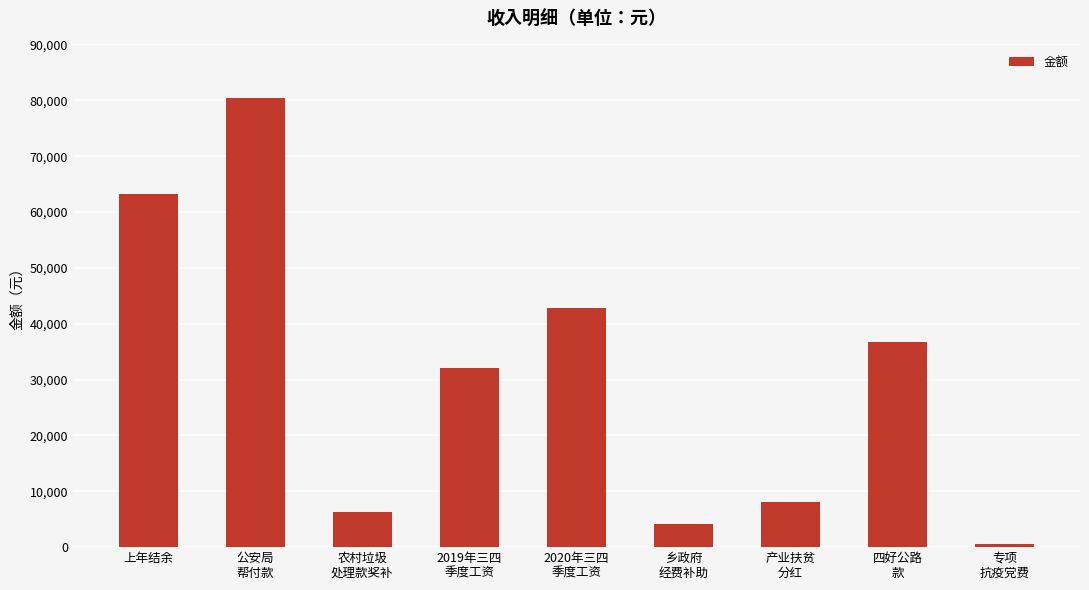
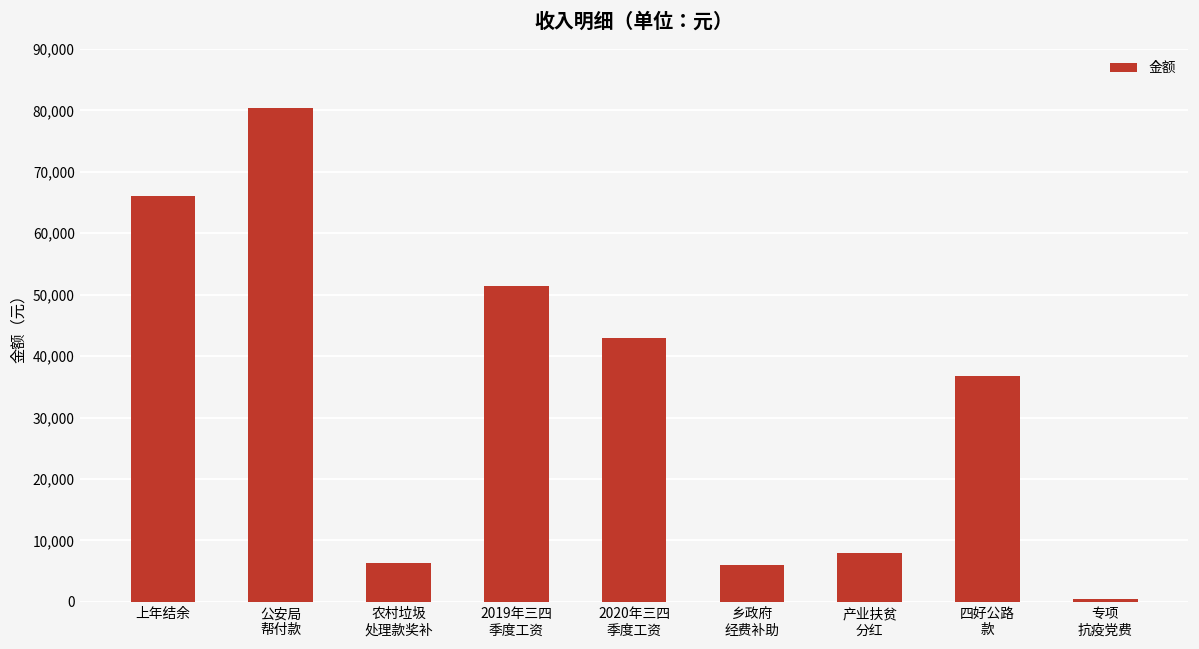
上年结余: 63,000 -> 66,000
2019年三四 季度工资: 32,000 -> 51,000
乡政府 经费补助: 4,000 -> 6,000
